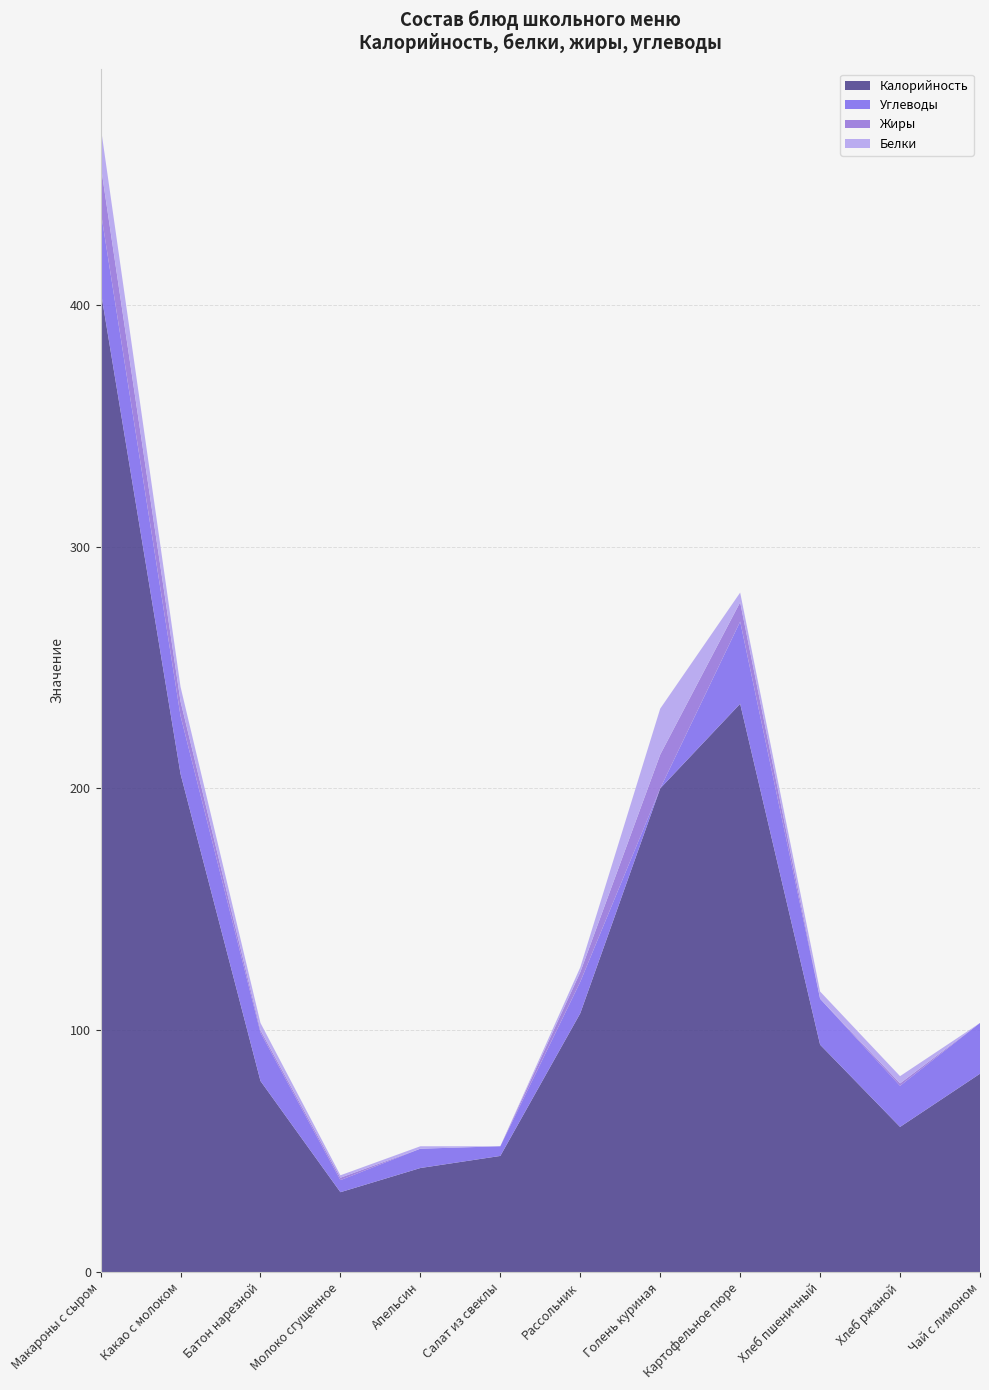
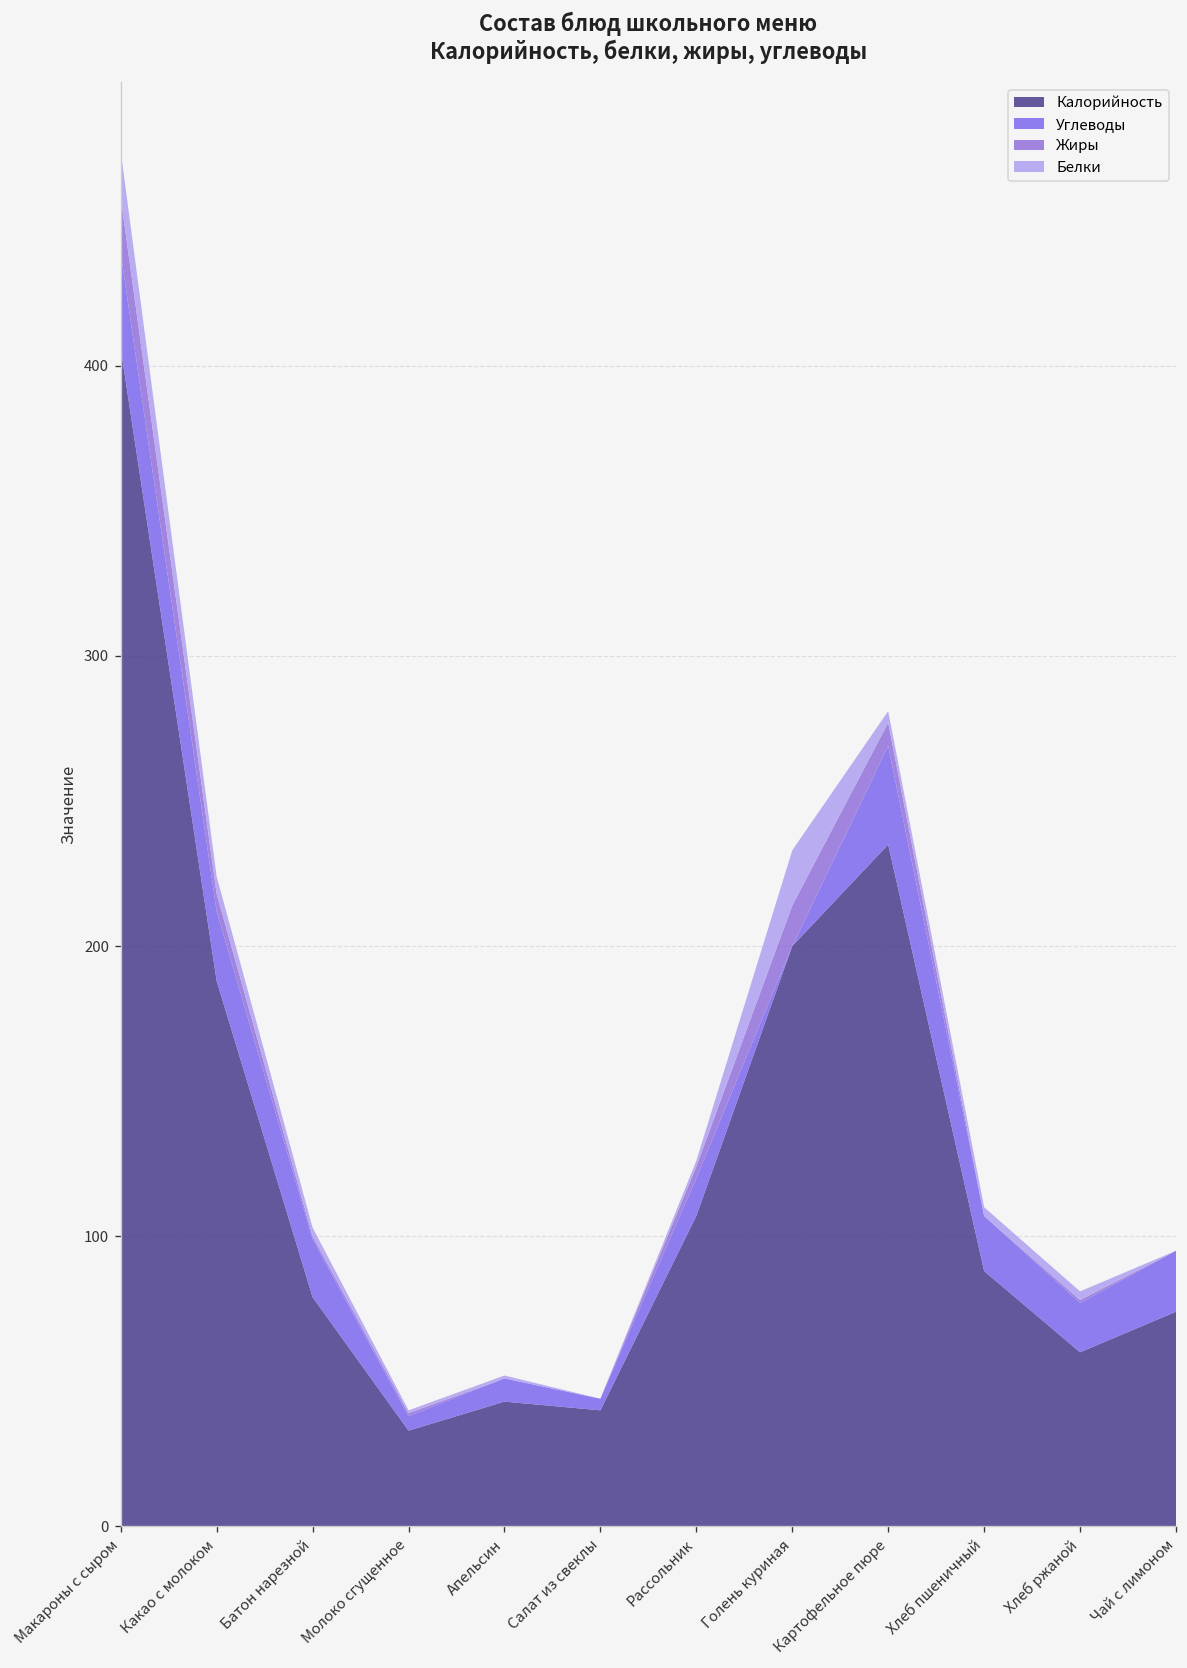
Калорийность, Какао с молоком: 206 -> 188
Калорийность, Салат из свеклы: 48 -> 40
Калорийность, Хлеб пшеничный: 94 -> 88
Калорийность, Чай с лимоном: 82 -> 74
